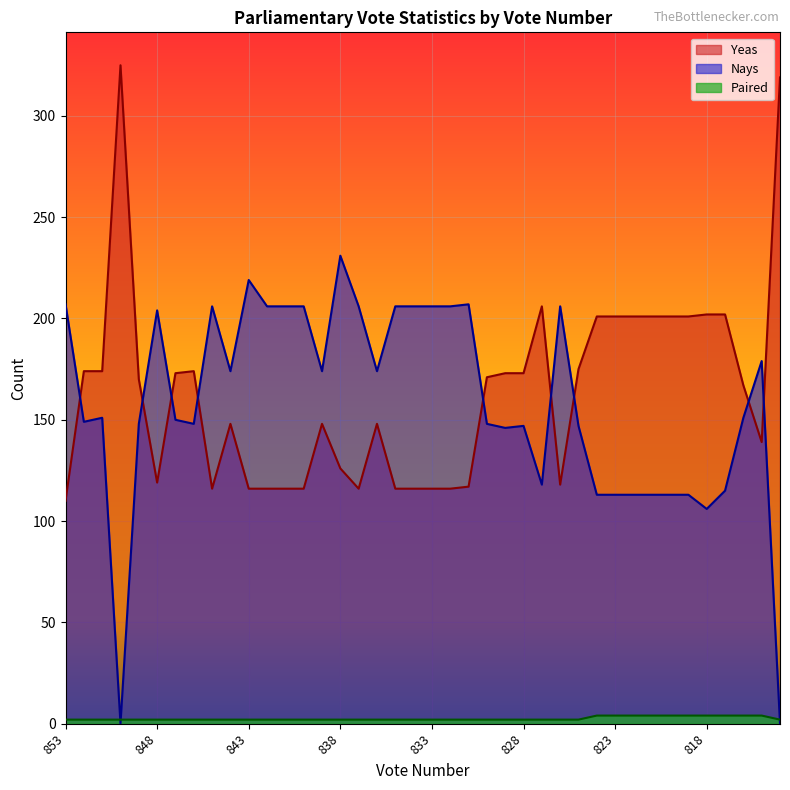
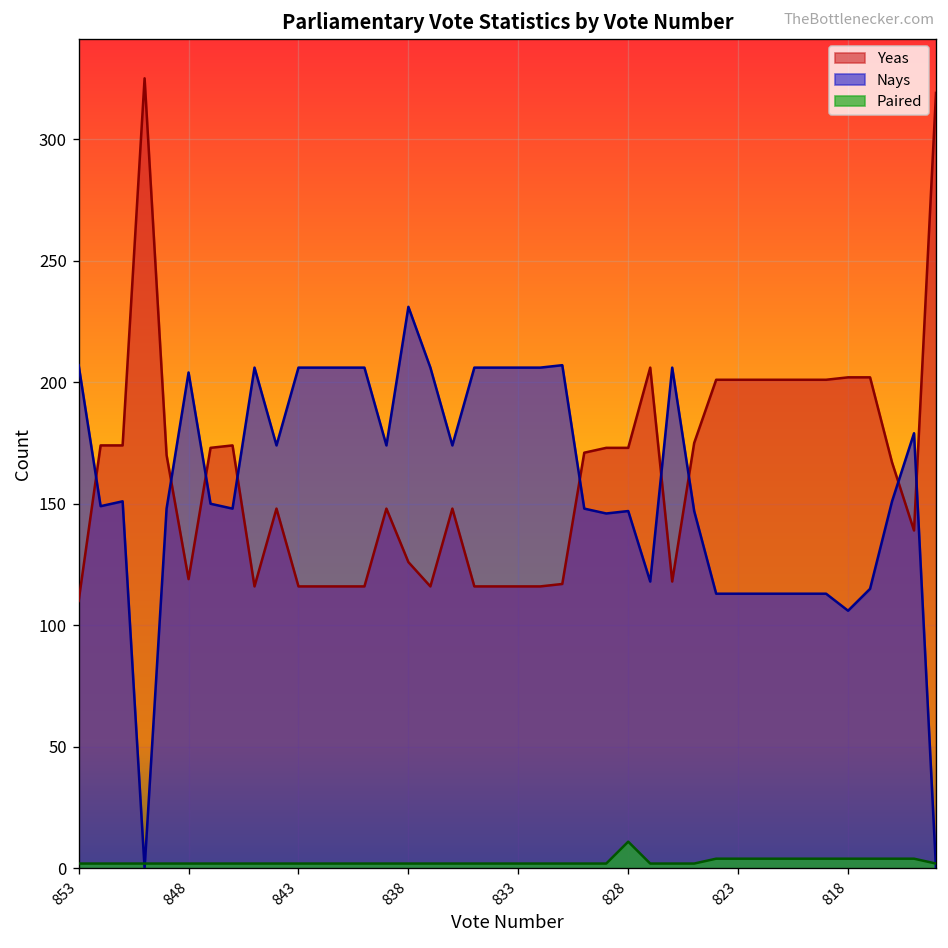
Nays, 843: 219 -> 206
Paired, 828: 2 -> 11
